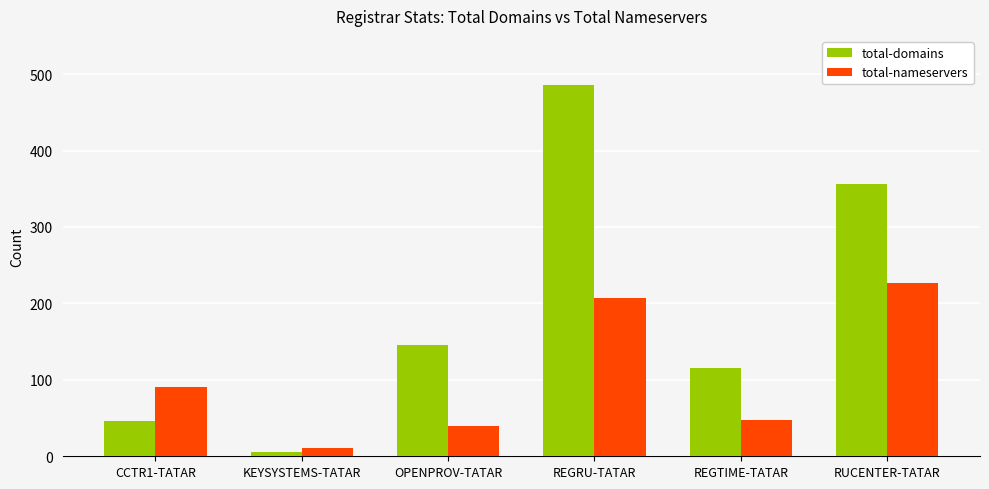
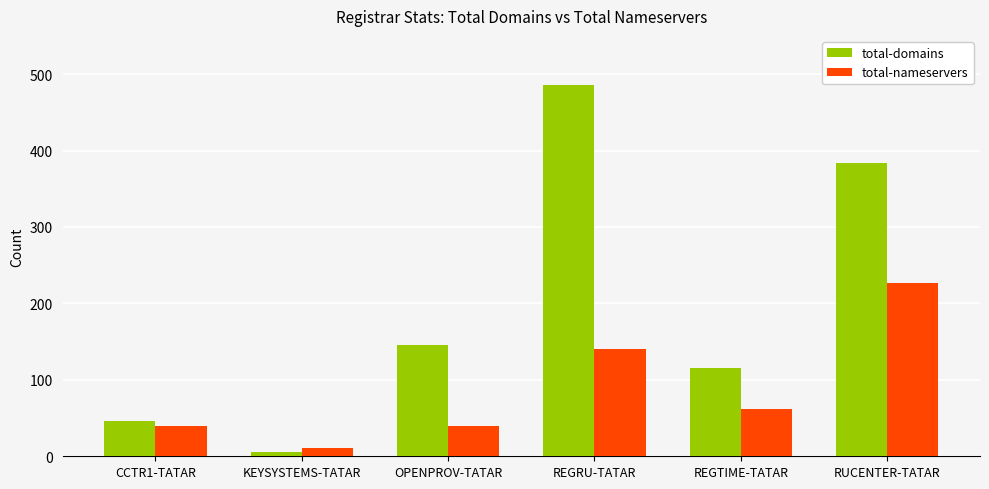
total-nameservers, CCTR1-TATAR: 90 -> 40
total-nameservers, REGRU-TATAR: 210 -> 140
total-nameservers, REGTIME-TATAR: 50 -> 60
total-domains, RUCENTER-TATAR: 360 -> 380
